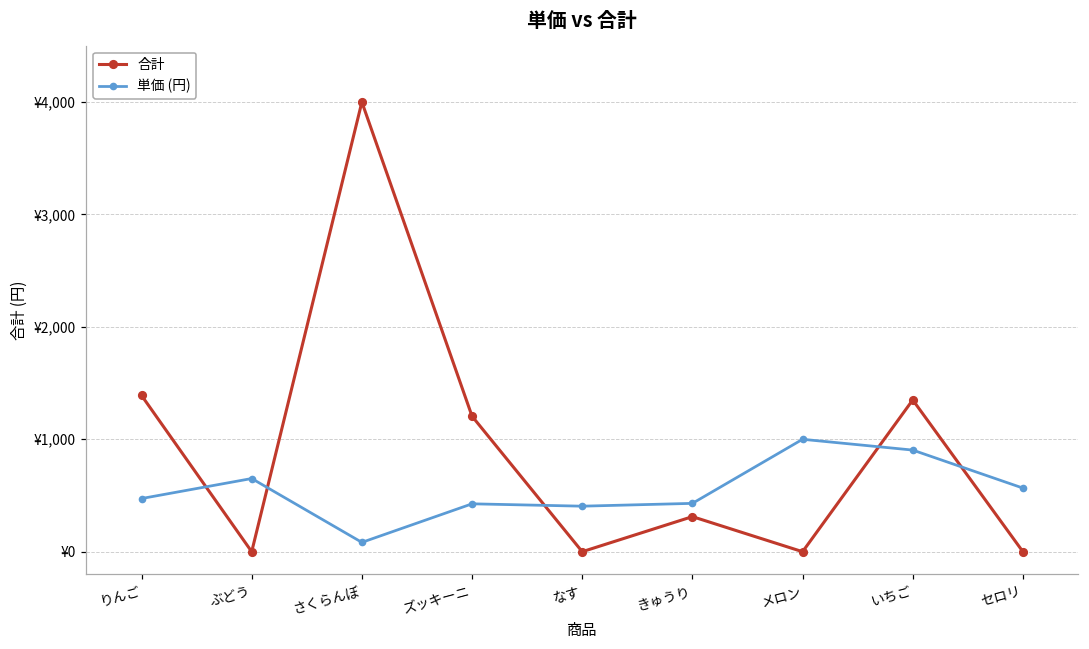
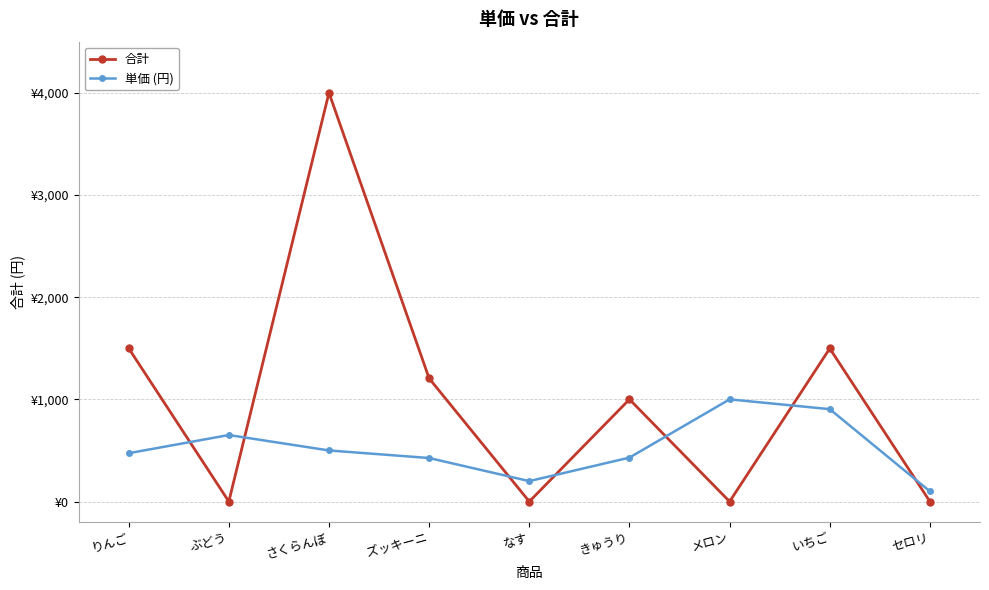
合計, りんご: ¥1,390 -> ¥1,500
単価 (円), さくらんぼ: ¥80 -> ¥500
単価 (円), なす: ¥410 -> ¥200
合計, きゅうり: ¥310 -> ¥1,000
合計, いちご: ¥1,350 -> ¥1,500
単価 (円), セロリ: ¥570 -> ¥100
